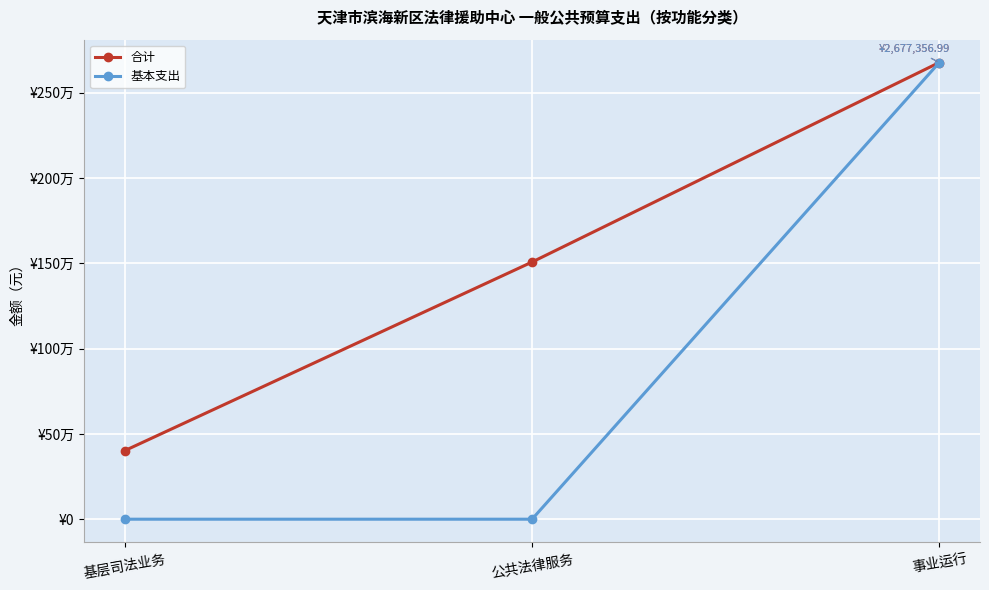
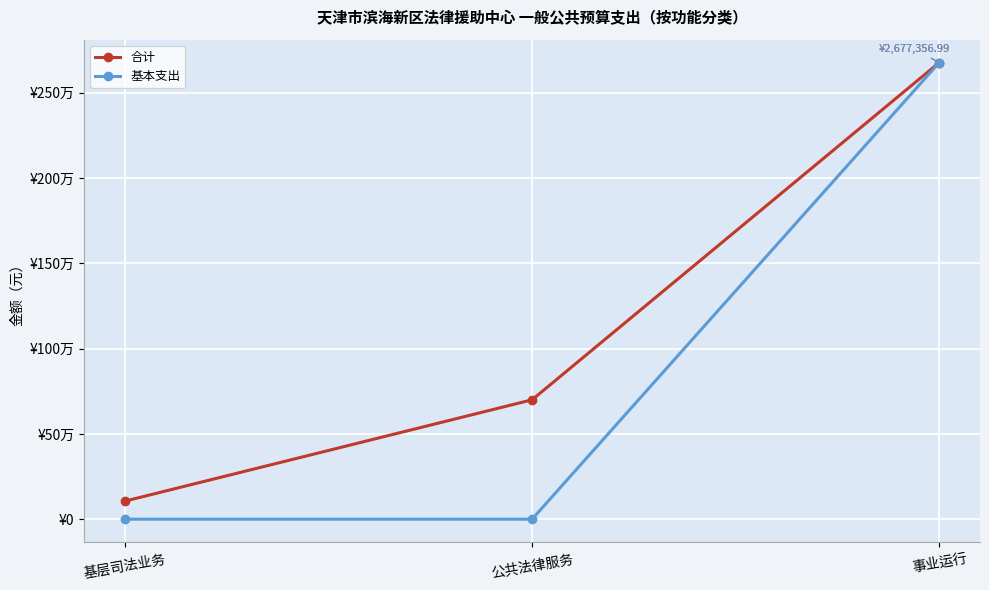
合计, 基层司法业务: ¥40万 -> ¥11万
合计, 公共法律服务: ¥151万 -> ¥70万
